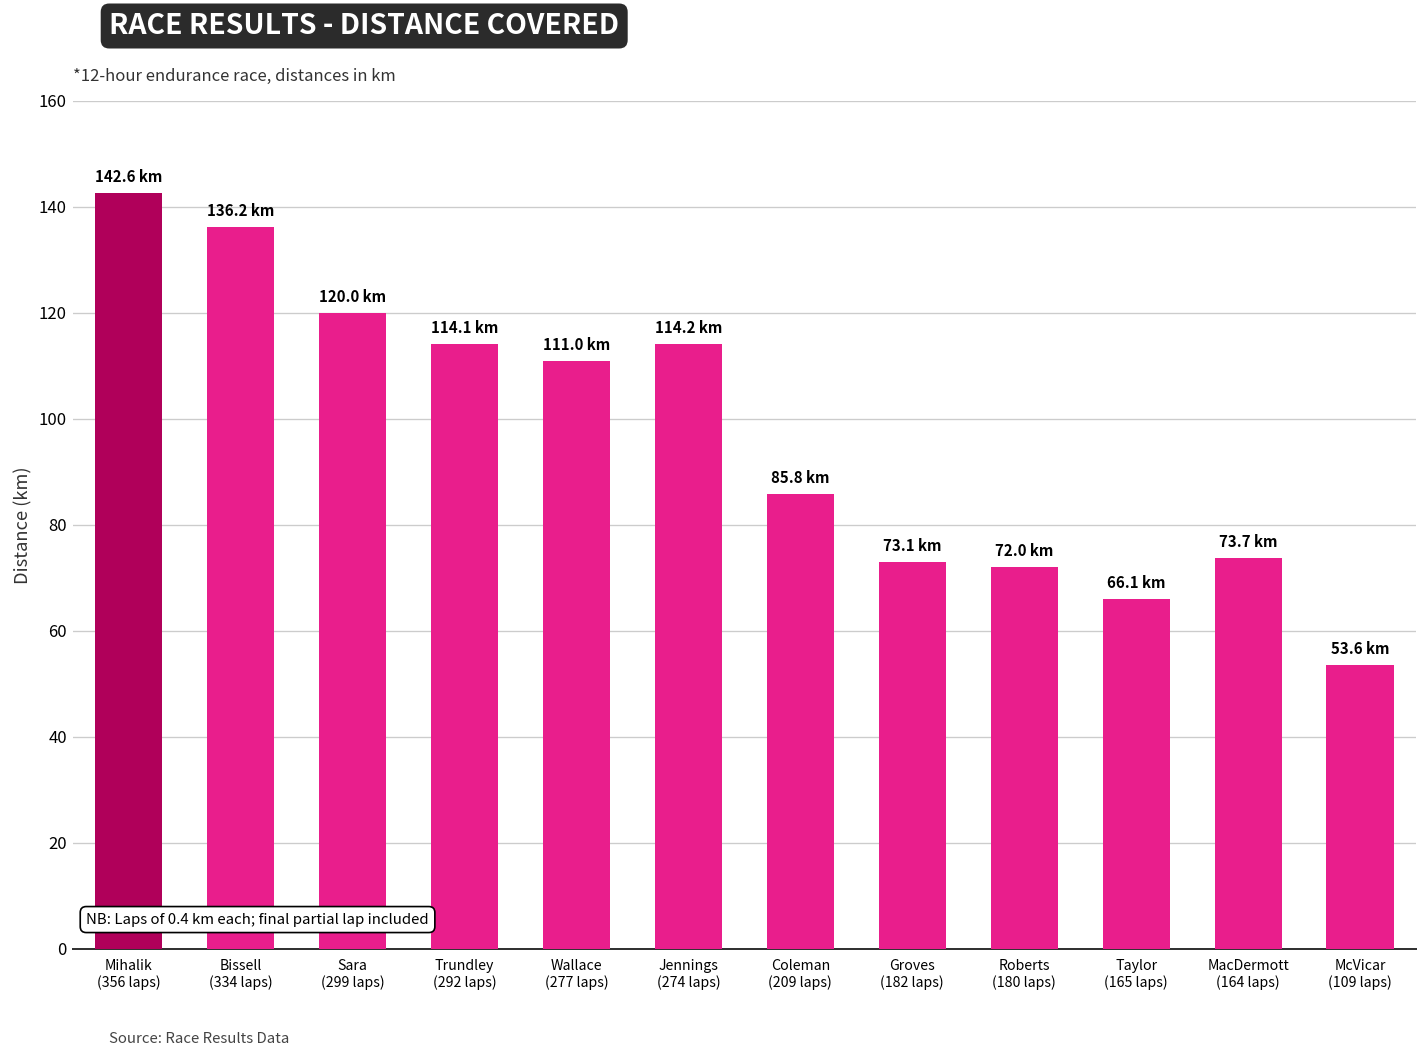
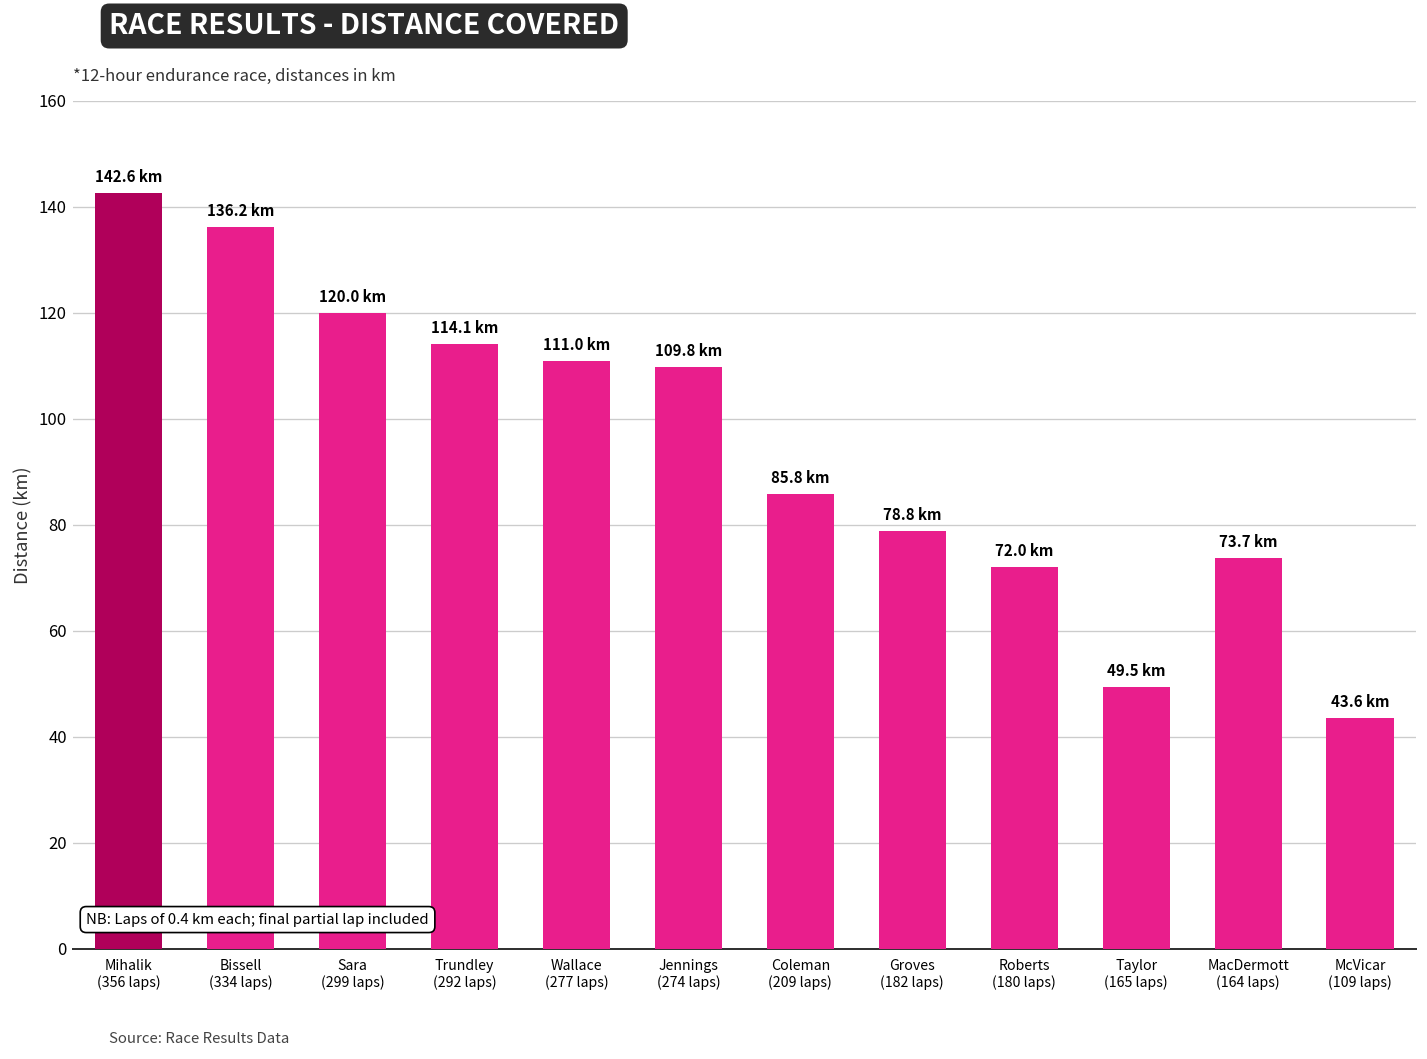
Jennings (274 laps): 114.2 -> 109.8
Groves (182 laps): 73.1 -> 78.8
Taylor (165 laps): 66.1 -> 49.5
McVicar (109 laps): 53.6 -> 43.6
